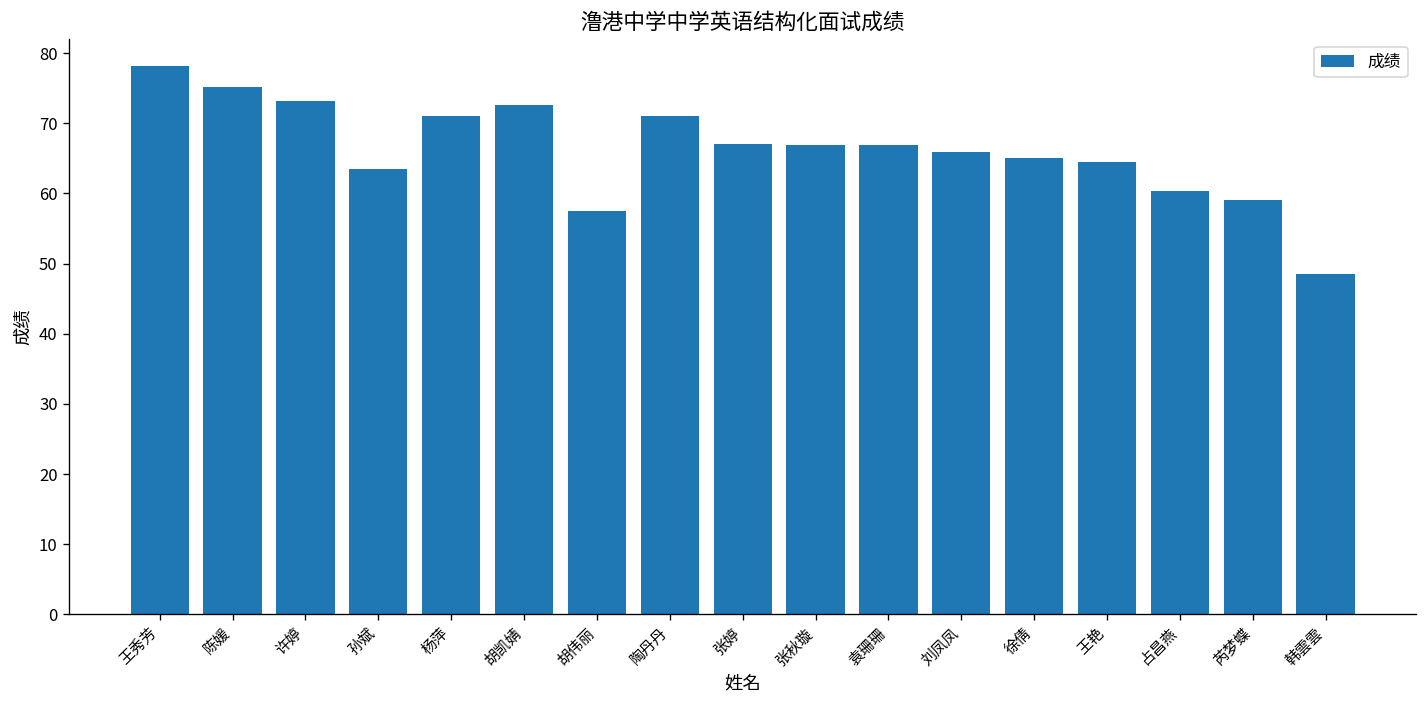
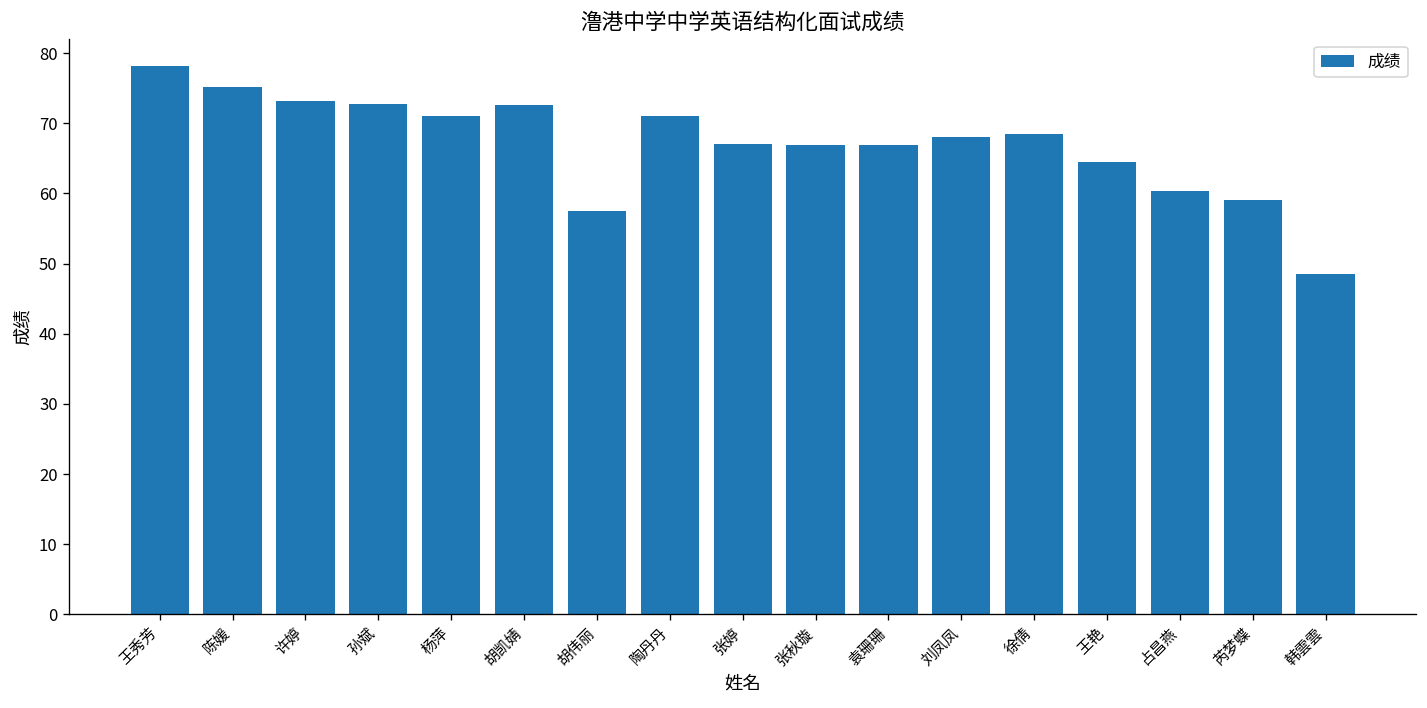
孙斌: 64 -> 73
刘凤凤: 66 -> 68
徐倩: 65 -> 68
